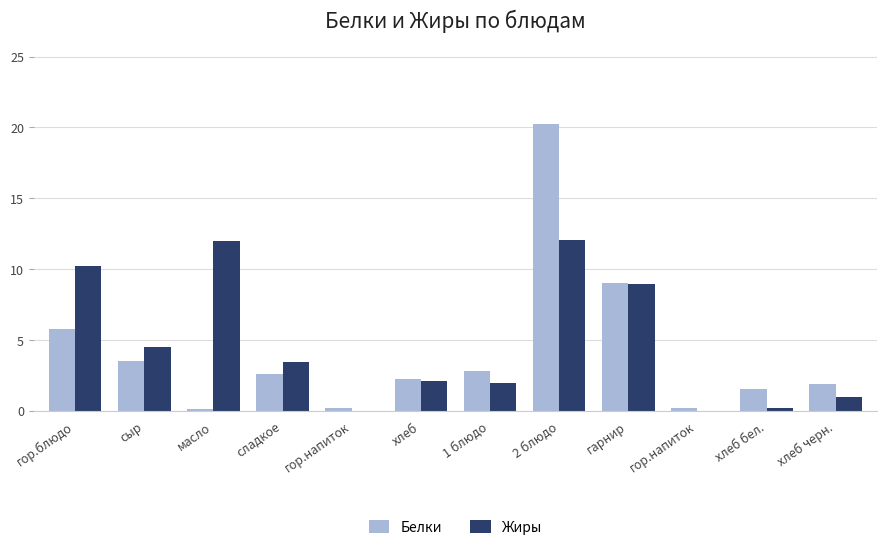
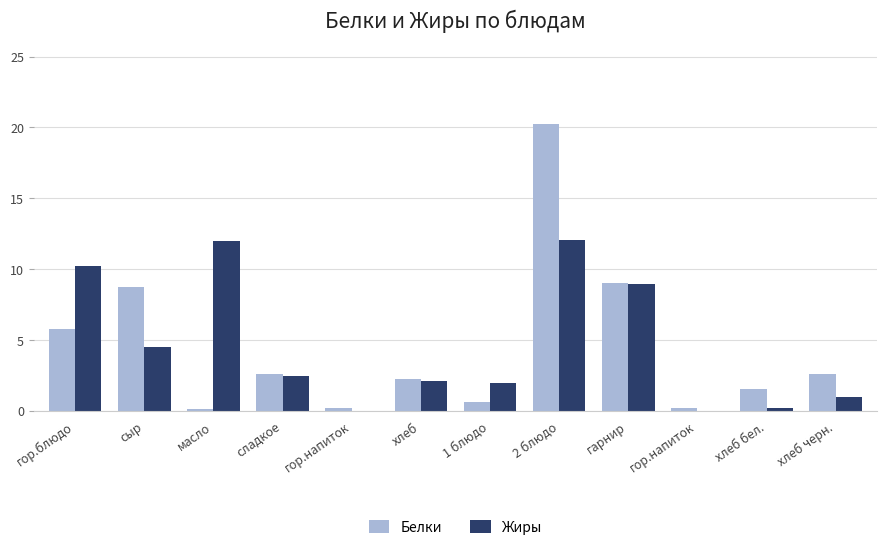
Белки, сыр: 3.5 -> 8.7
Жиры, сладкое: 3.4 -> 2.5
Белки, 1 блюдо: 2.8 -> 0.7
Белки, хлеб черн.: 1.9 -> 2.6
